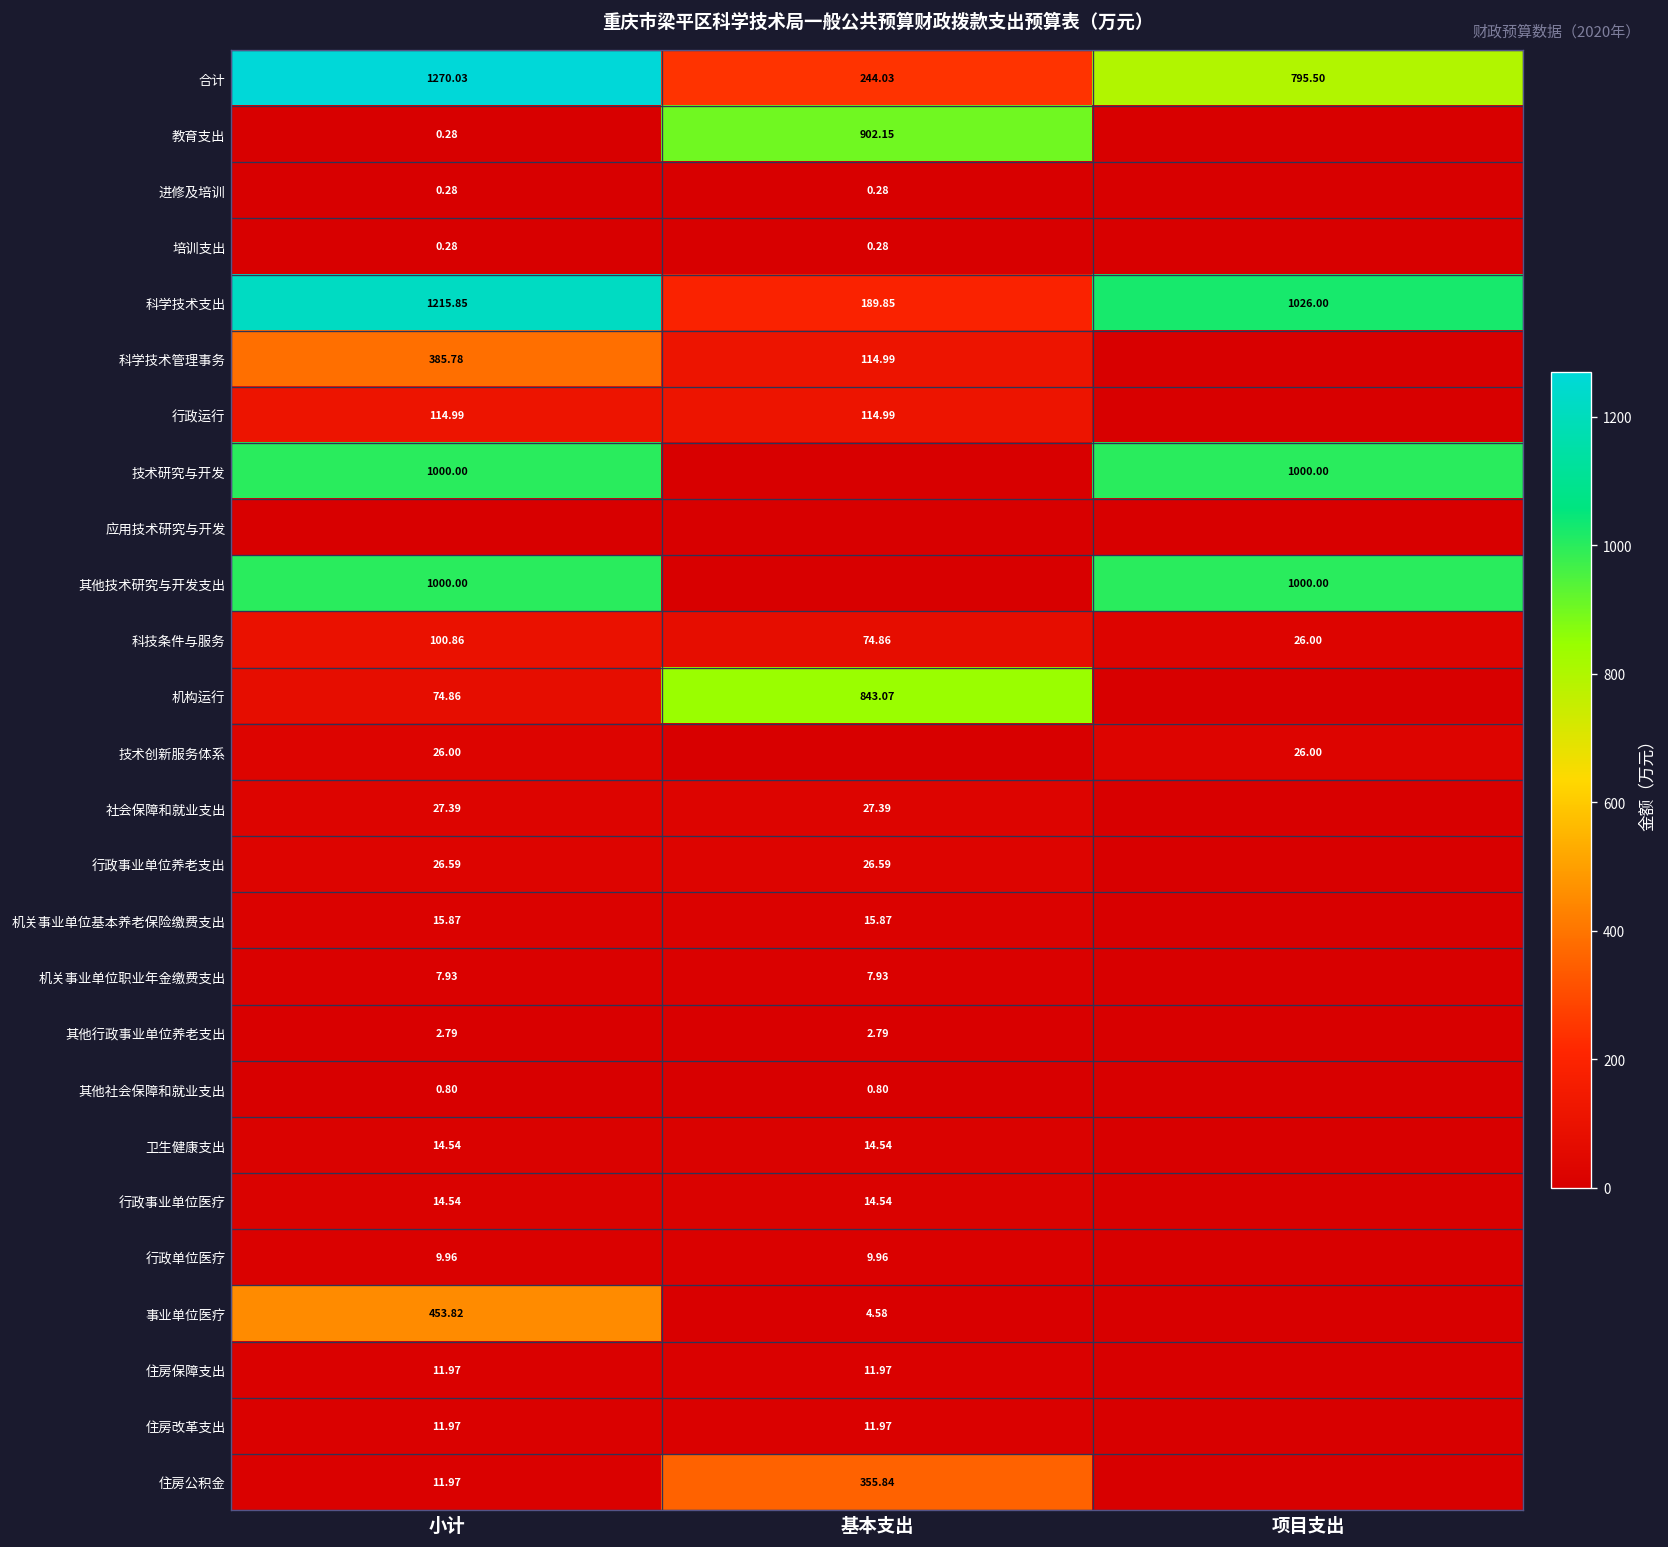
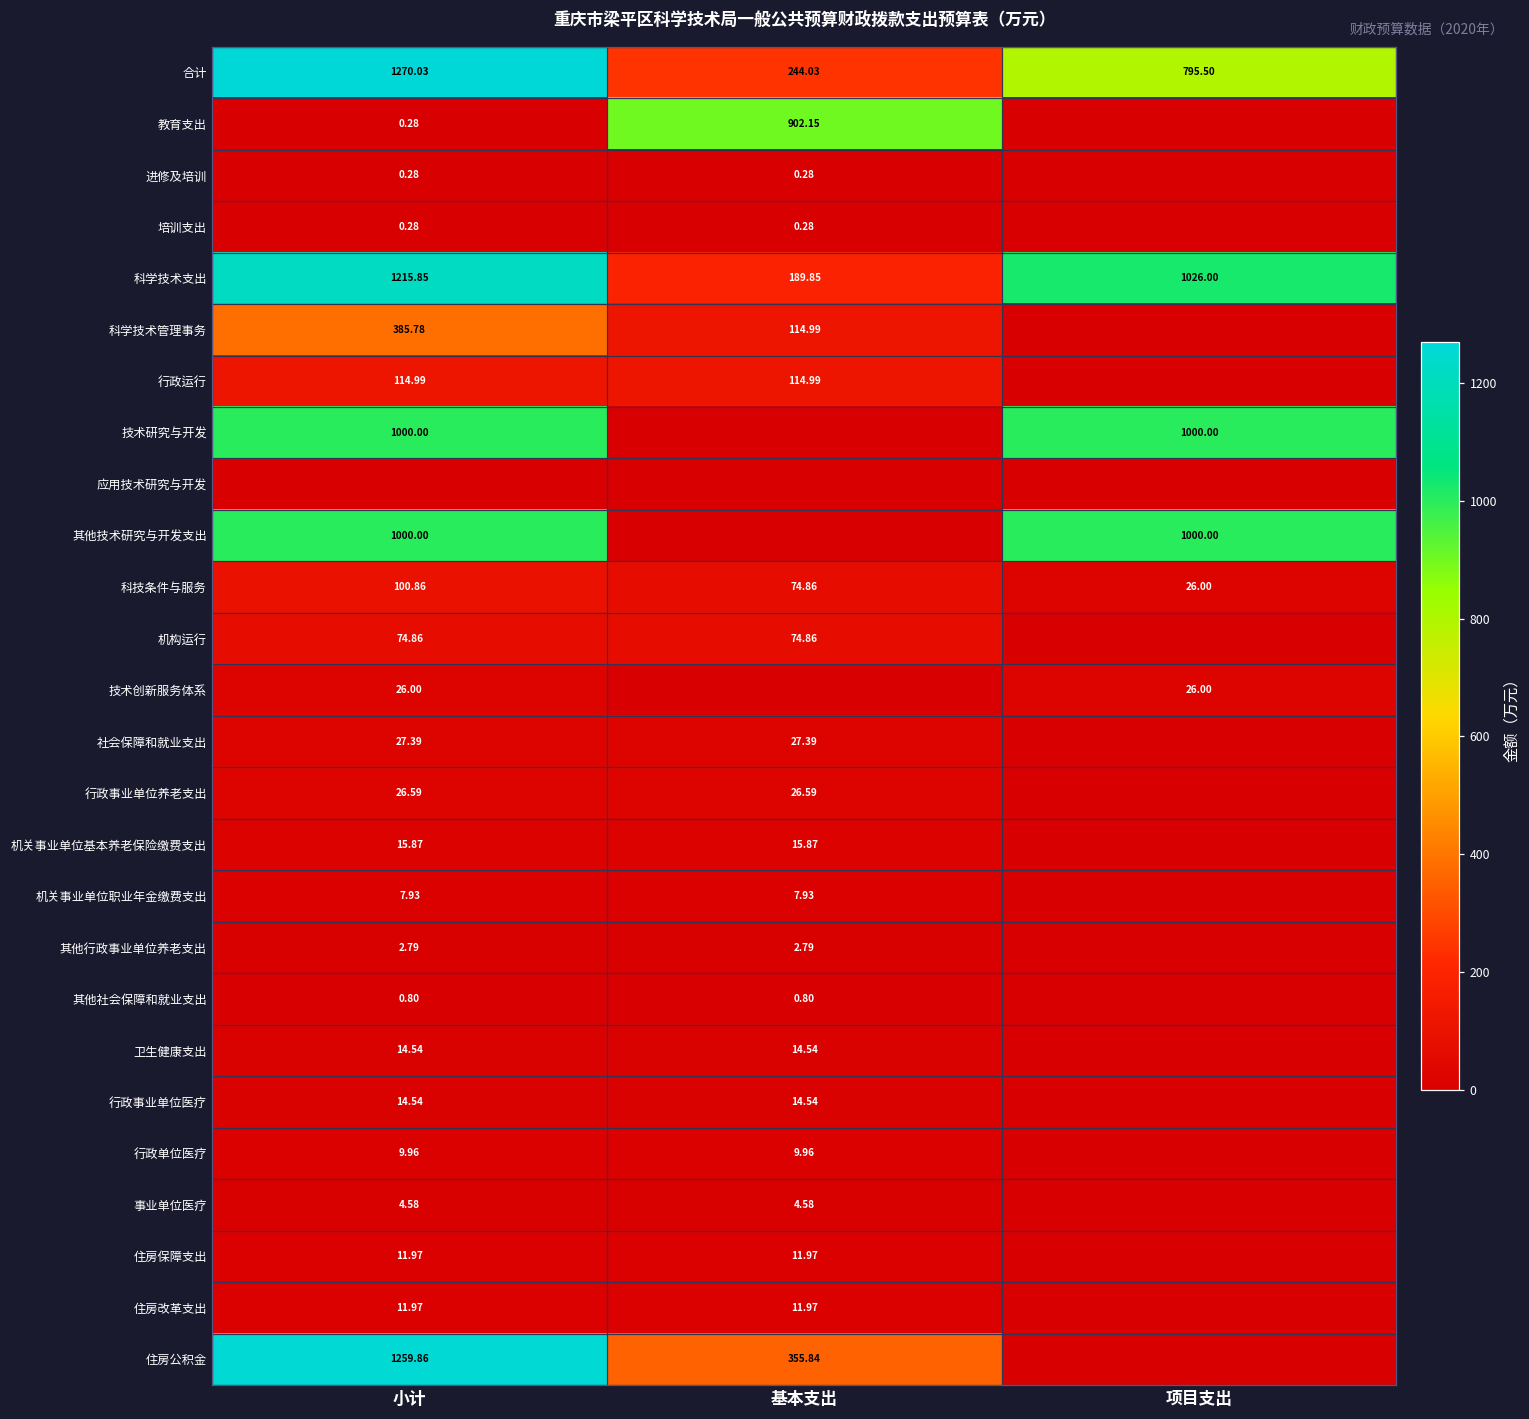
机构运行, 基本支出: 843.07 -> 74.86
事业单位医疗, 小计: 453.82 -> 4.58
住房公积金, 小计: 11.97 -> 1259.86
